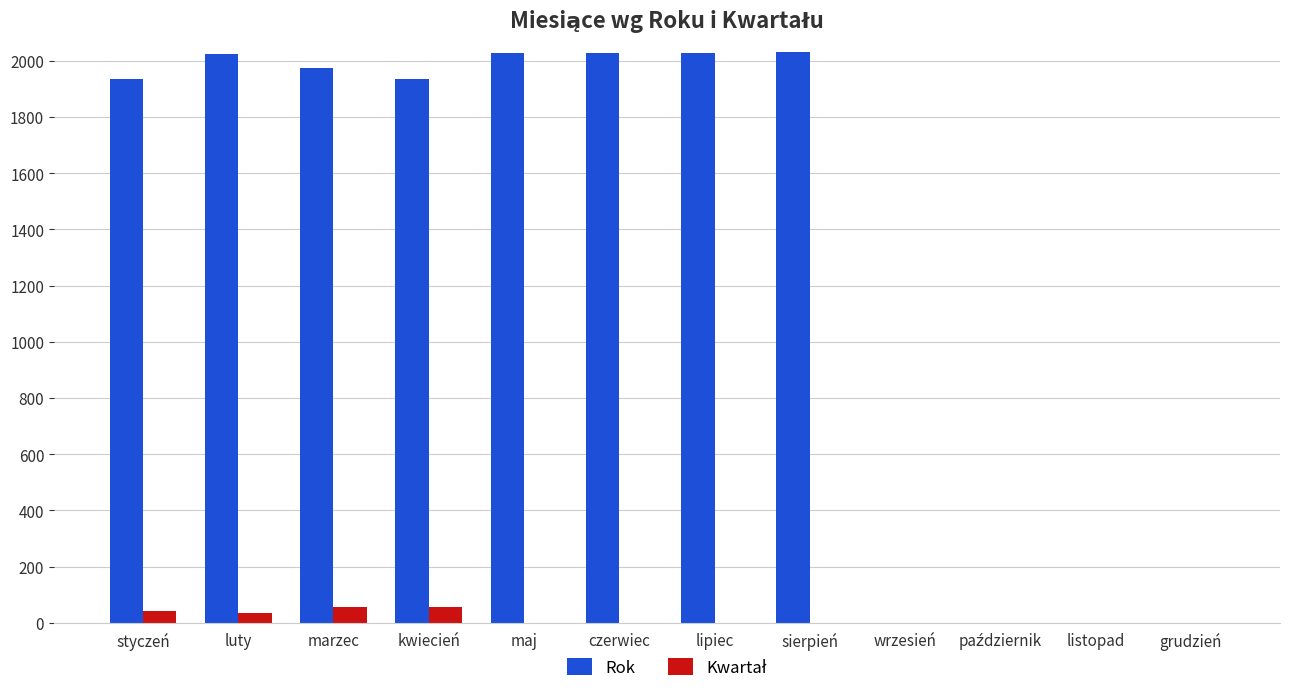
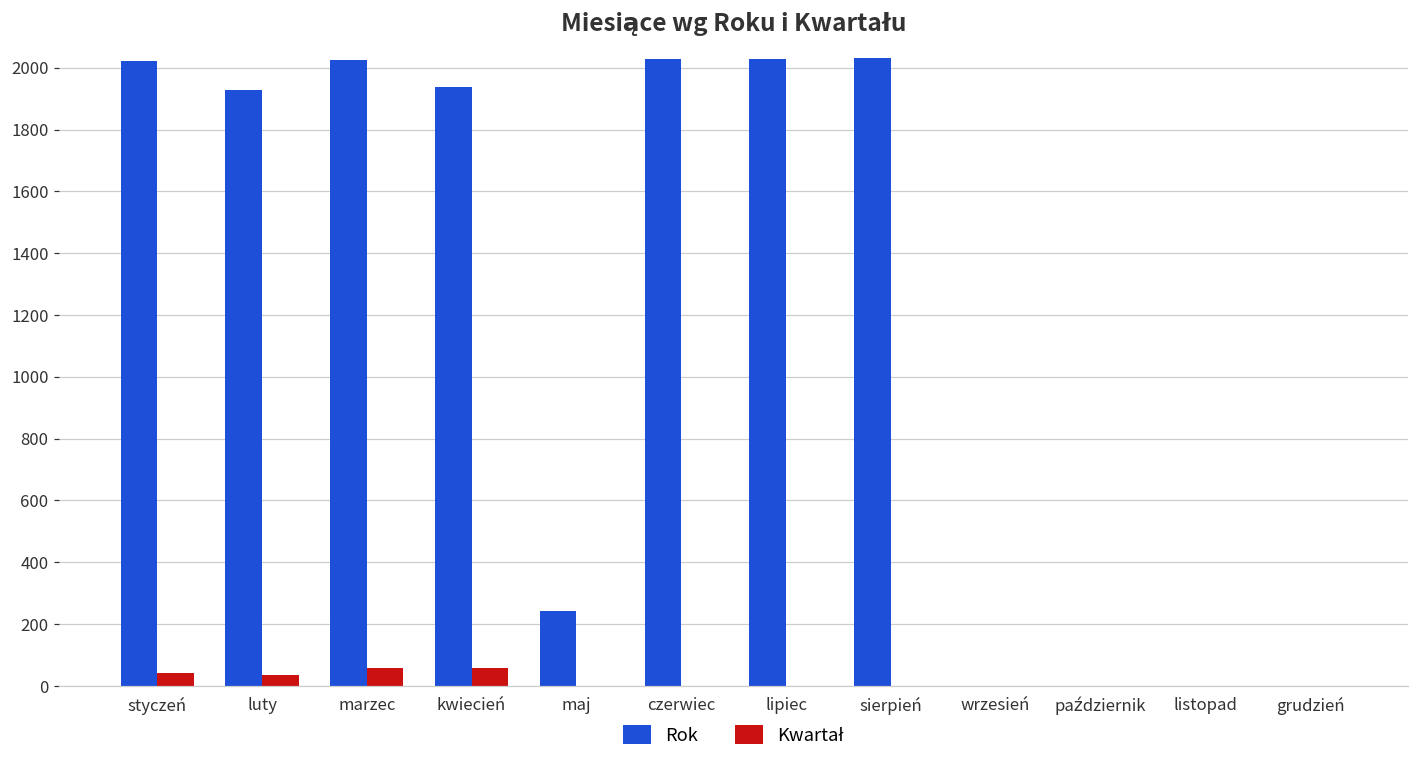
Rok, styczeń: 1940 -> 2020
Rok, luty: 2020 -> 1930
Rok, marzec: 1970 -> 2030
Rok, maj: 2030 -> 240
